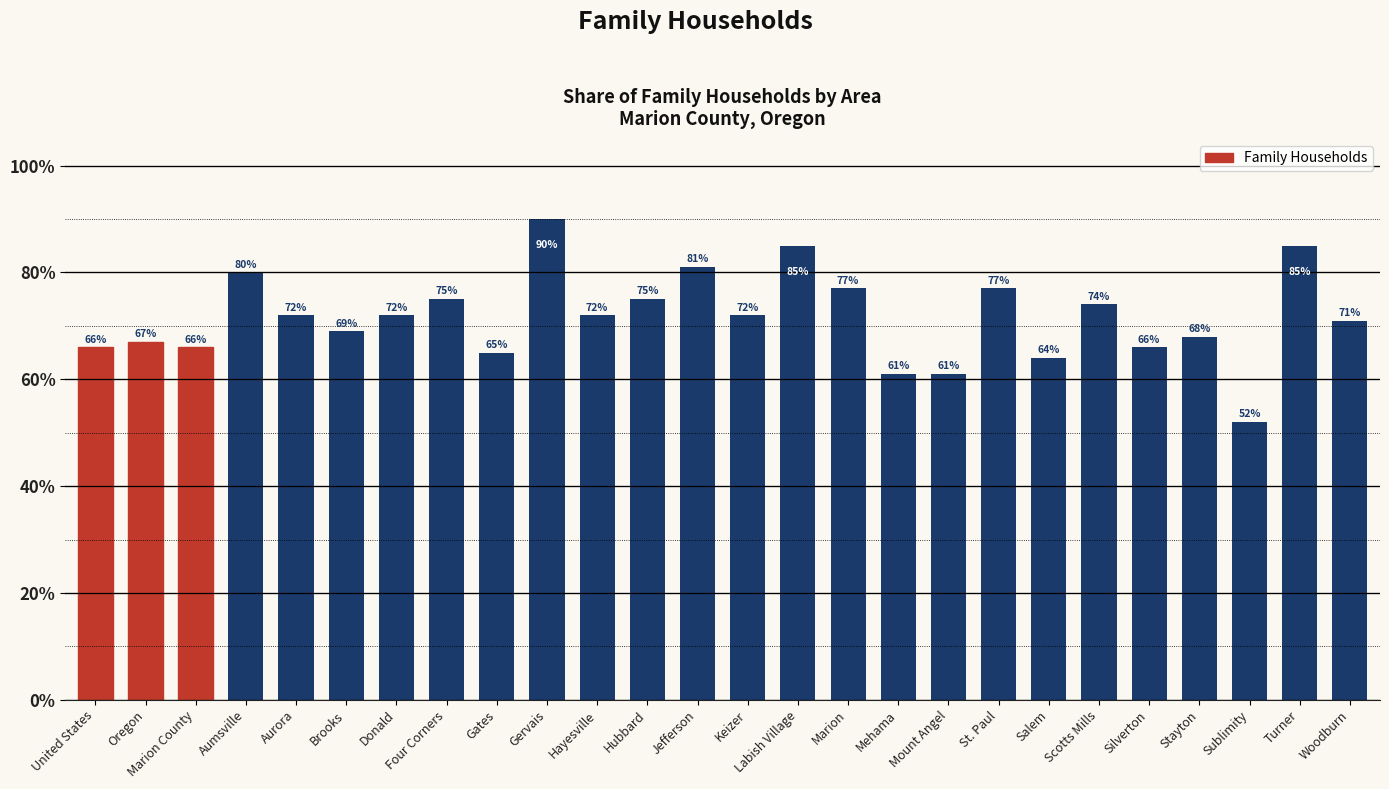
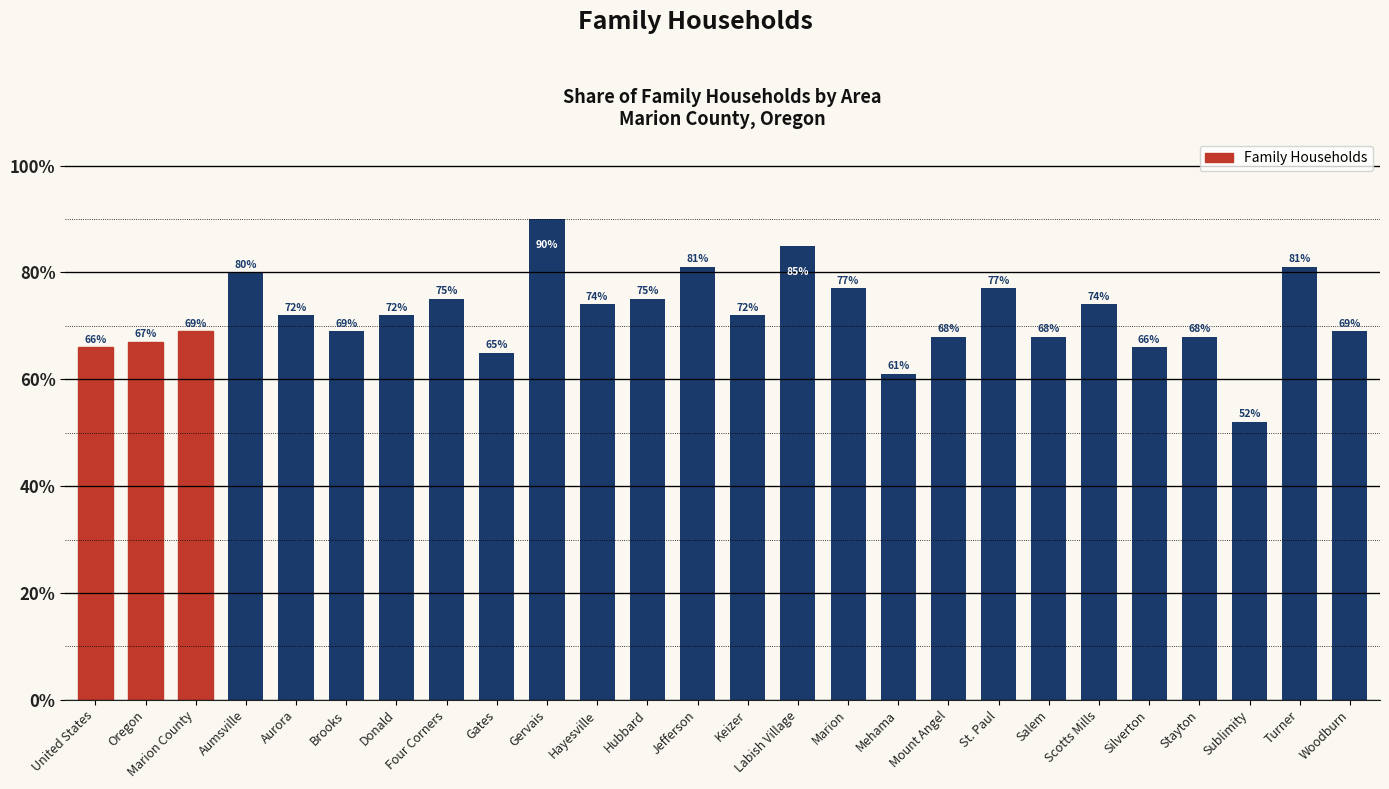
Marion County: 66% -> 69%
Hayesville: 72% -> 74%
Mount Angel: 61% -> 68%
Salem: 64% -> 68%
Turner: 85% -> 81%
Woodburn: 71% -> 69%
